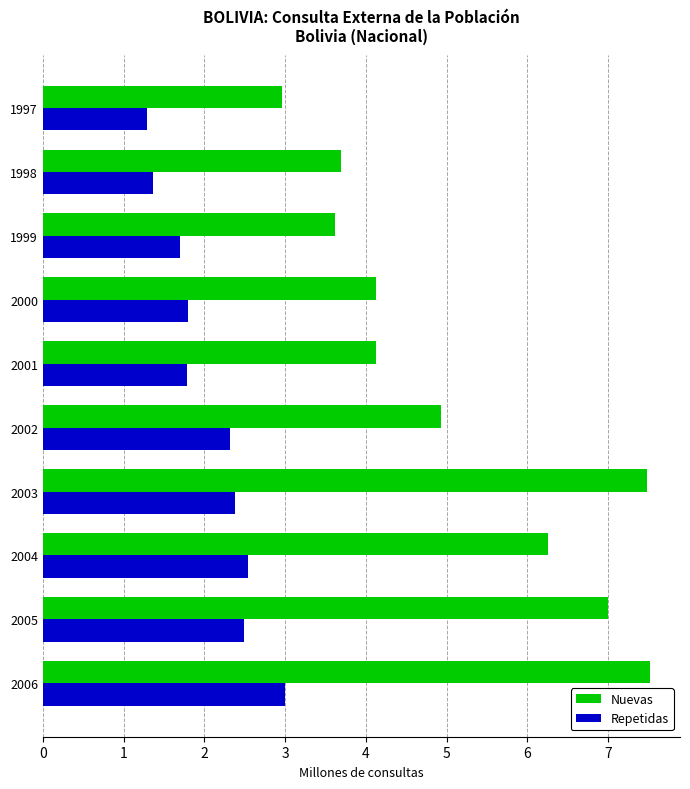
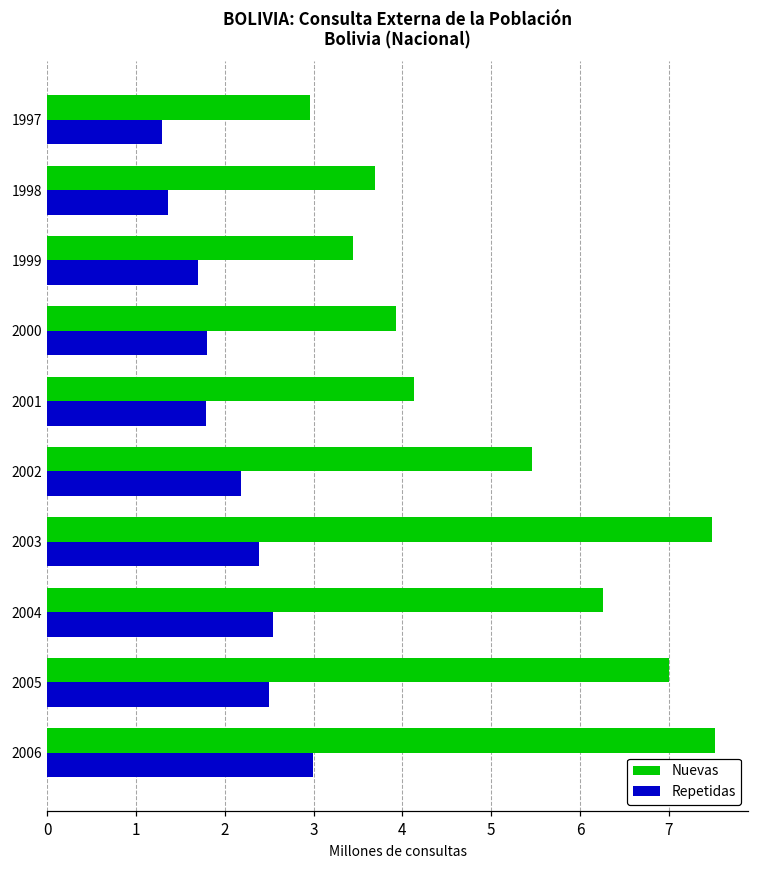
Nuevas, 1999: 3.6 -> 3.4
Nuevas, 2000: 4.1 -> 3.9
Nuevas, 2002: 4.9 -> 5.5
Repetidas, 2002: 2.3 -> 2.2
